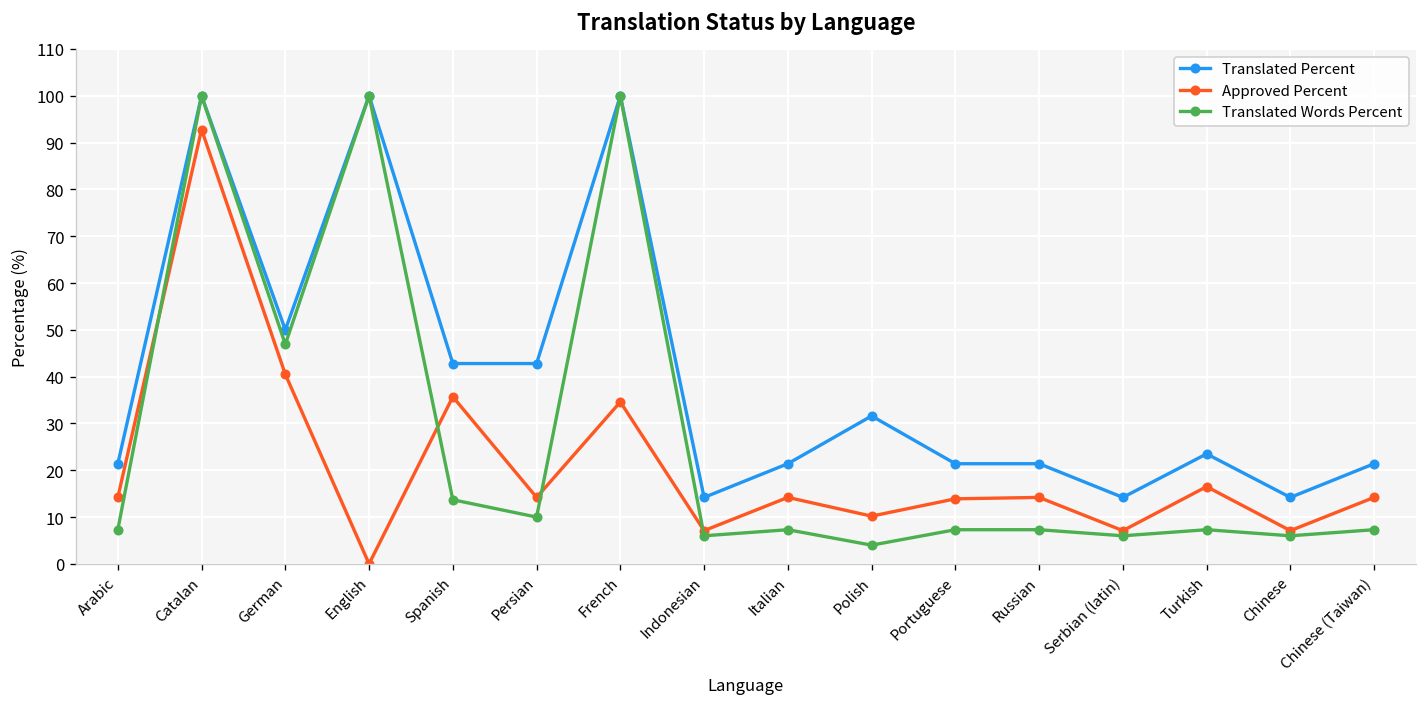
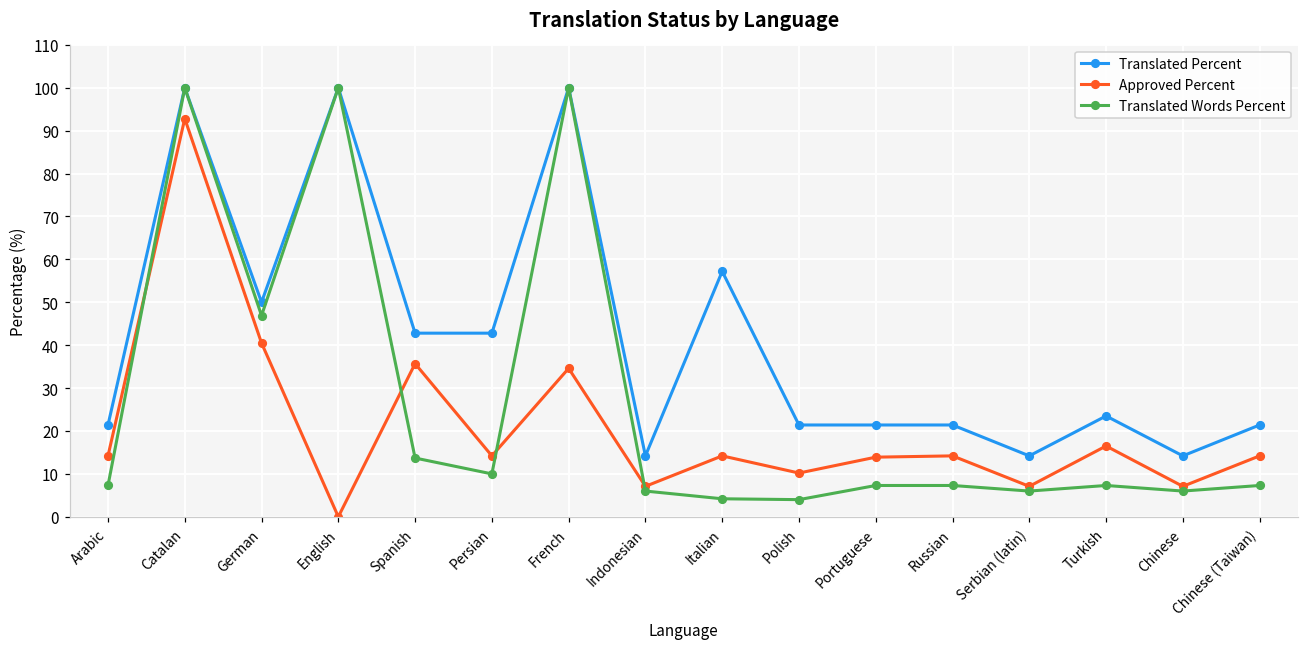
Translated Percent, Italian: 21 -> 57
Translated Words Percent, Italian: 7 -> 4
Translated Percent, Polish: 32 -> 21
